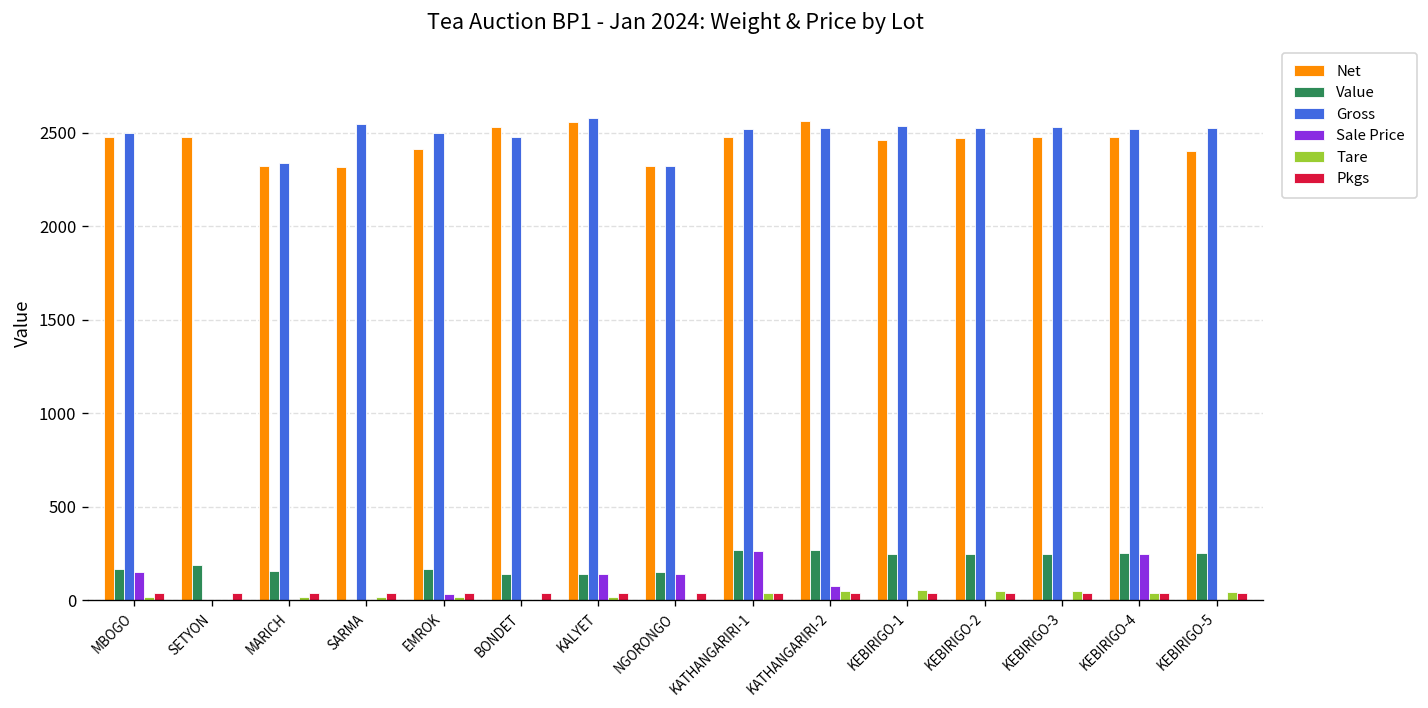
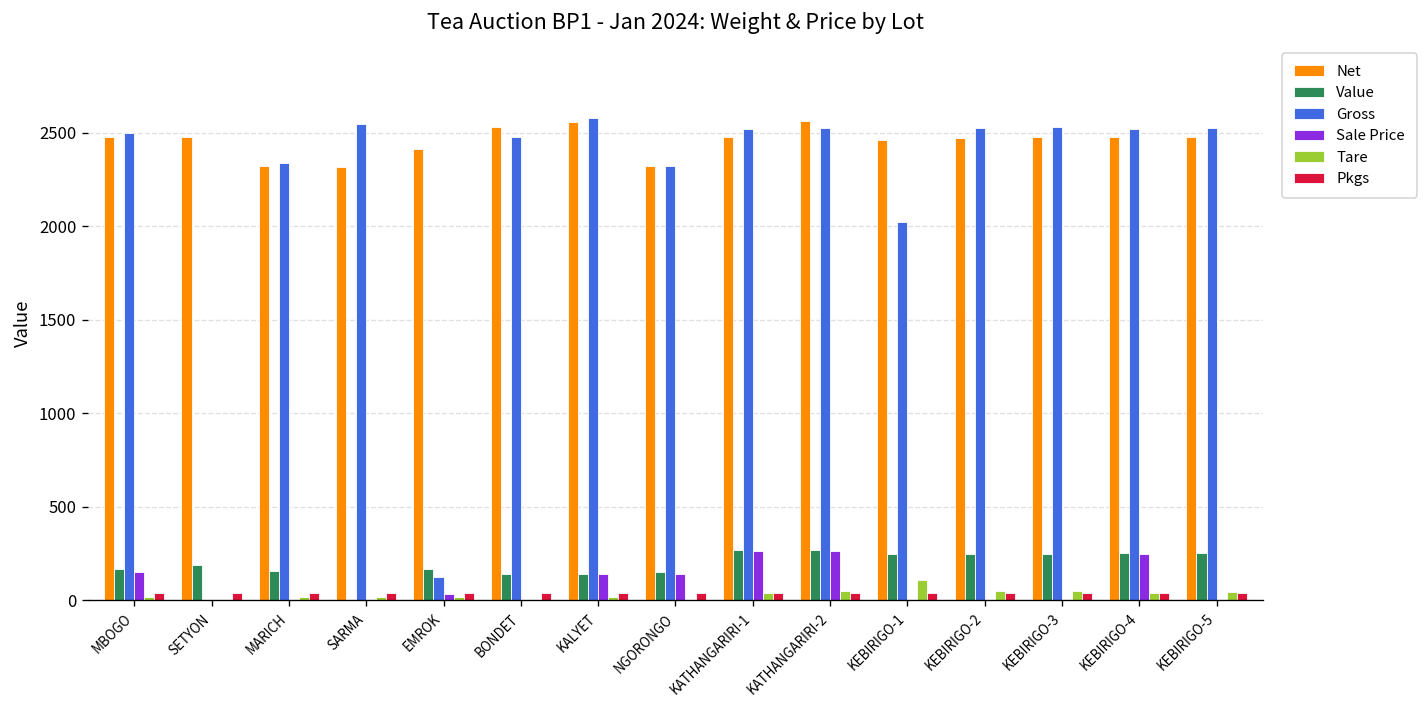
Gross, EMROK: 2500 -> 120
Sale Price, KATHANGARIRI-2: 80 -> 260
Gross, KEBIRIGO-1: 2540 -> 2030
Tare, KEBIRIGO-1: 60 -> 110
Net, KEBIRIGO-5: 2410 -> 2480
